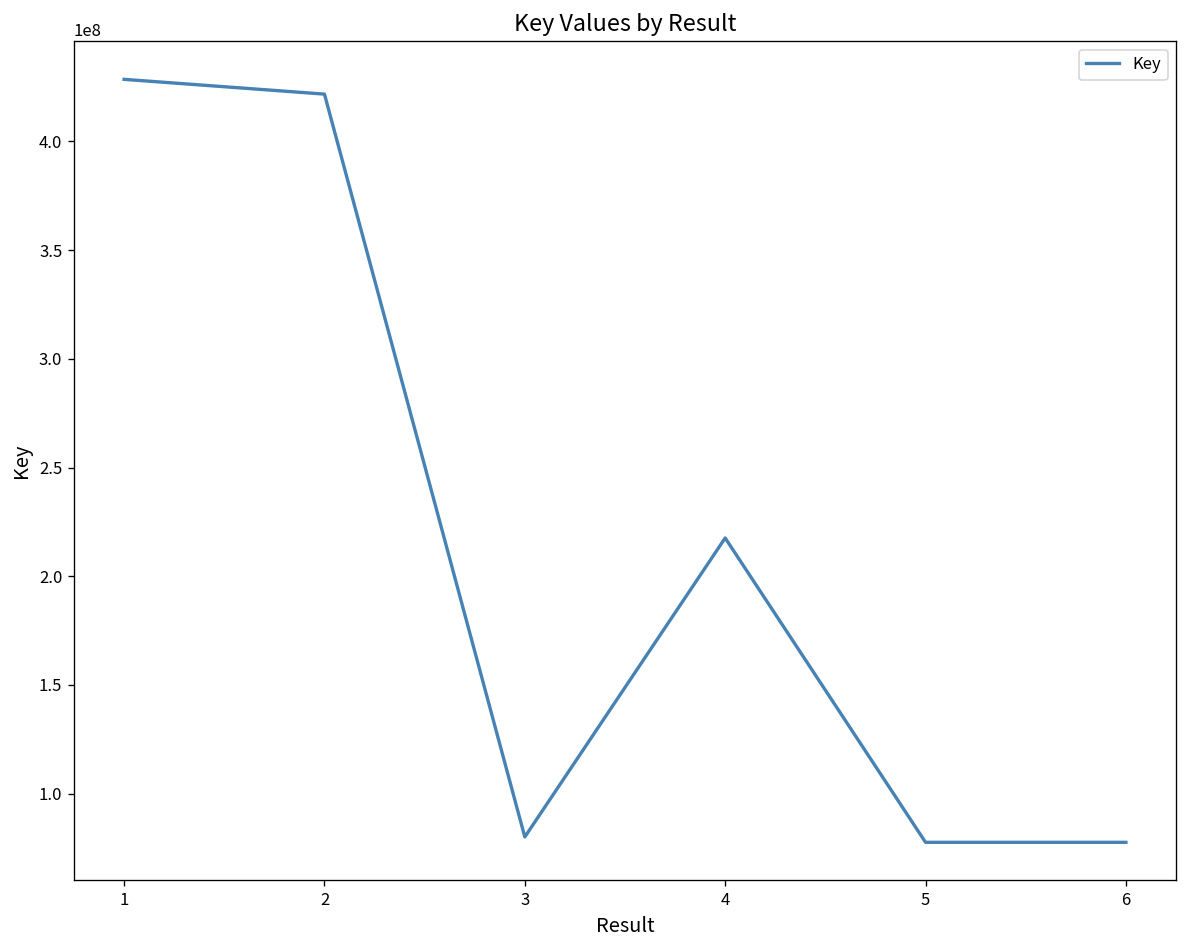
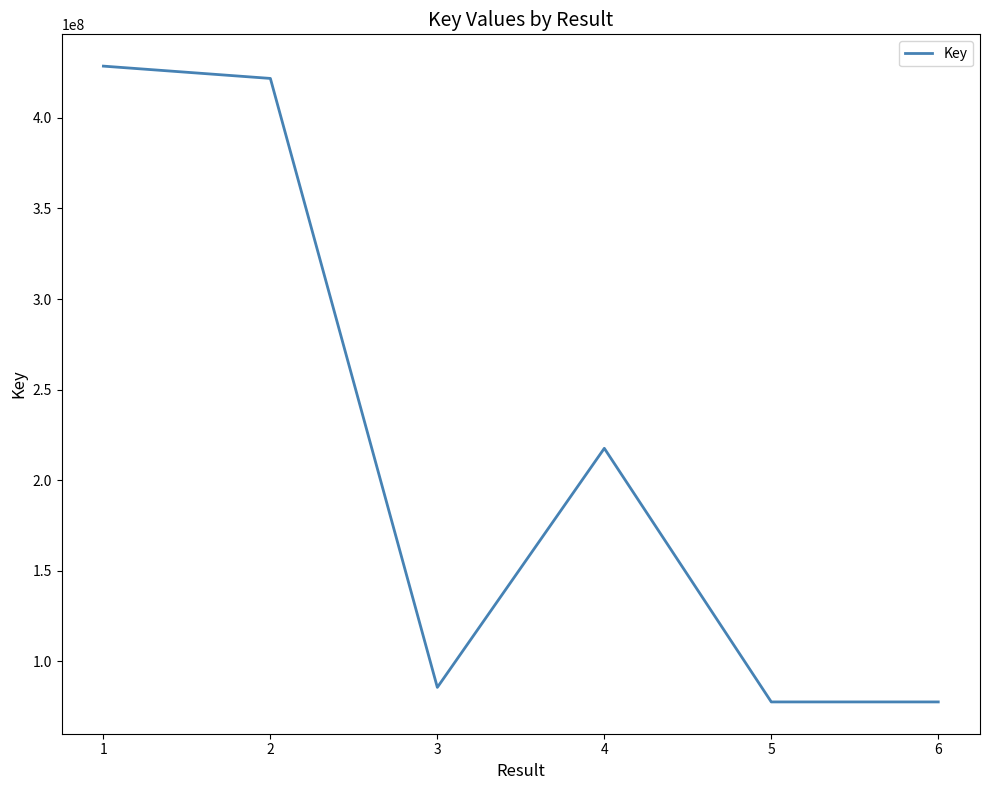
3: 80000000 -> 86000000
